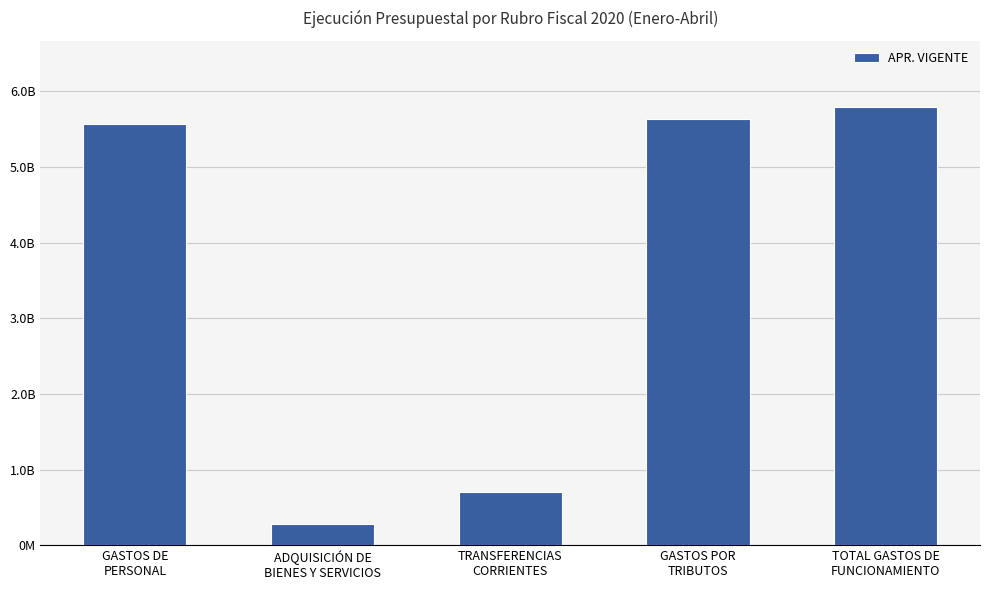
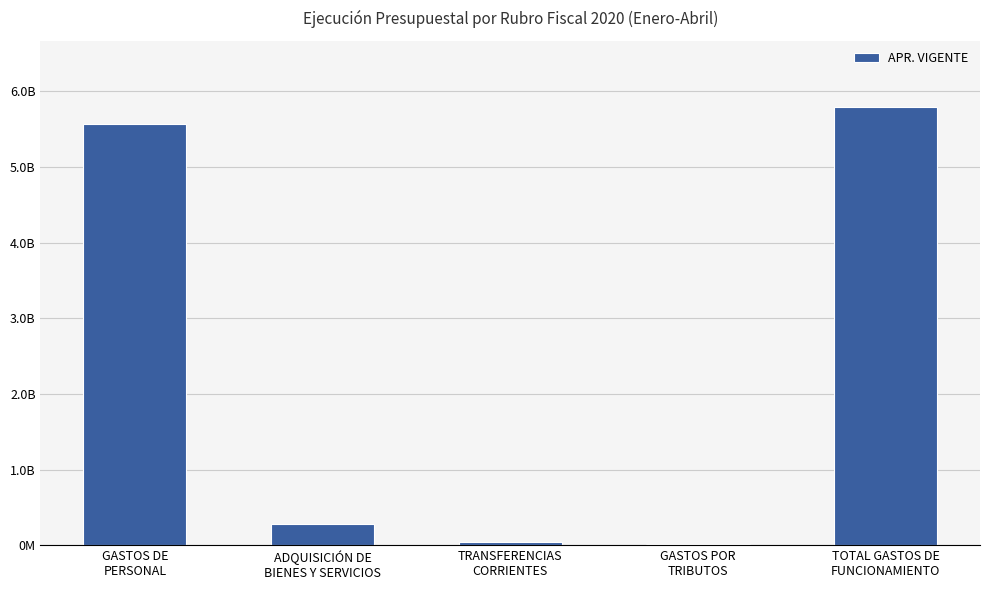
TRANSFERENCIAS CORRIENTES: 700000000 -> 0
GASTOS POR TRIBUTOS: 5600000000 -> 0
